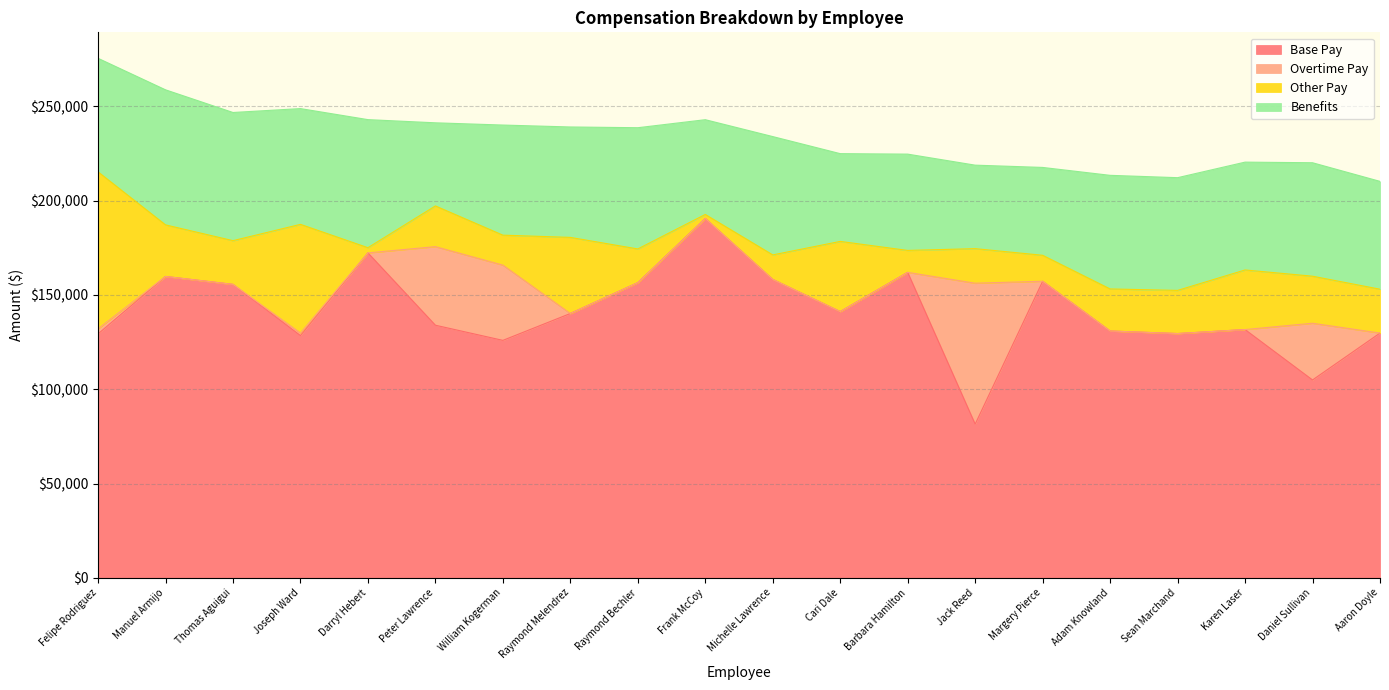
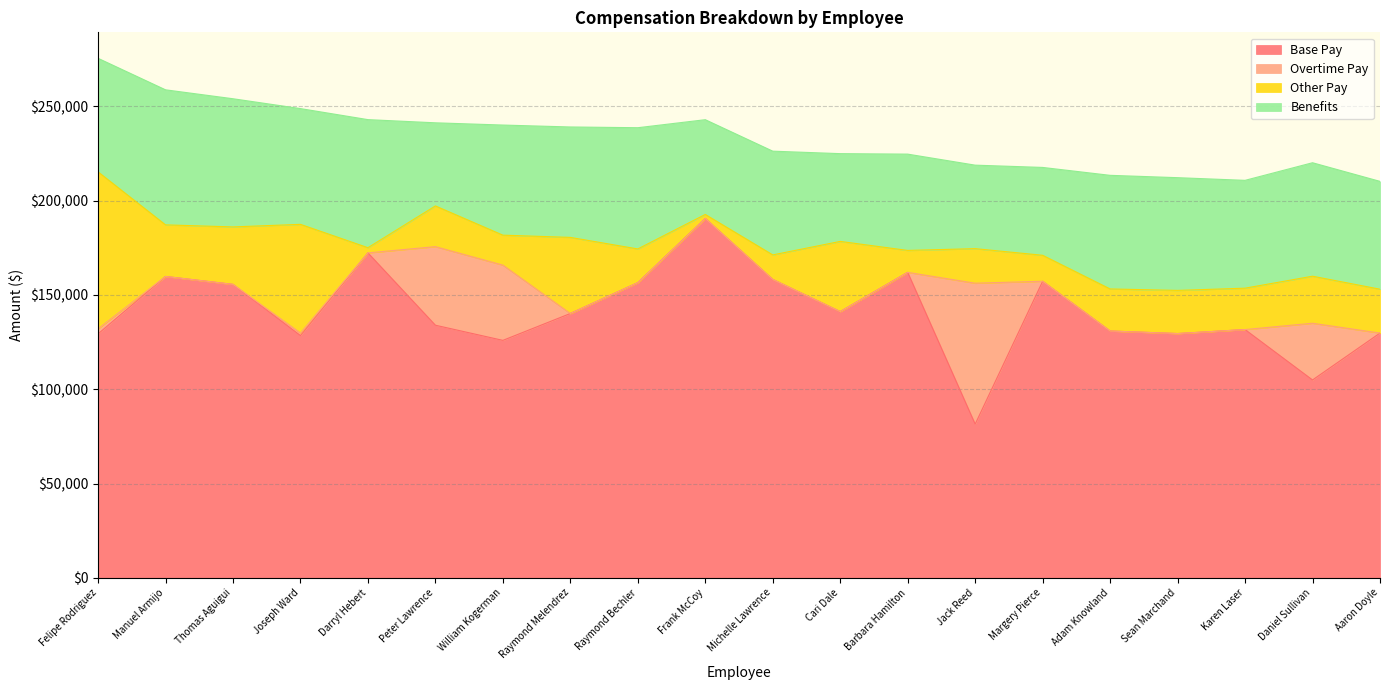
Other Pay, Thomas Aguigui: $23,000 -> $30,000
Benefits, Michelle Lawrence: $63,000 -> $55,000
Other Pay, Karen Laser: $32,000 -> $22,000
